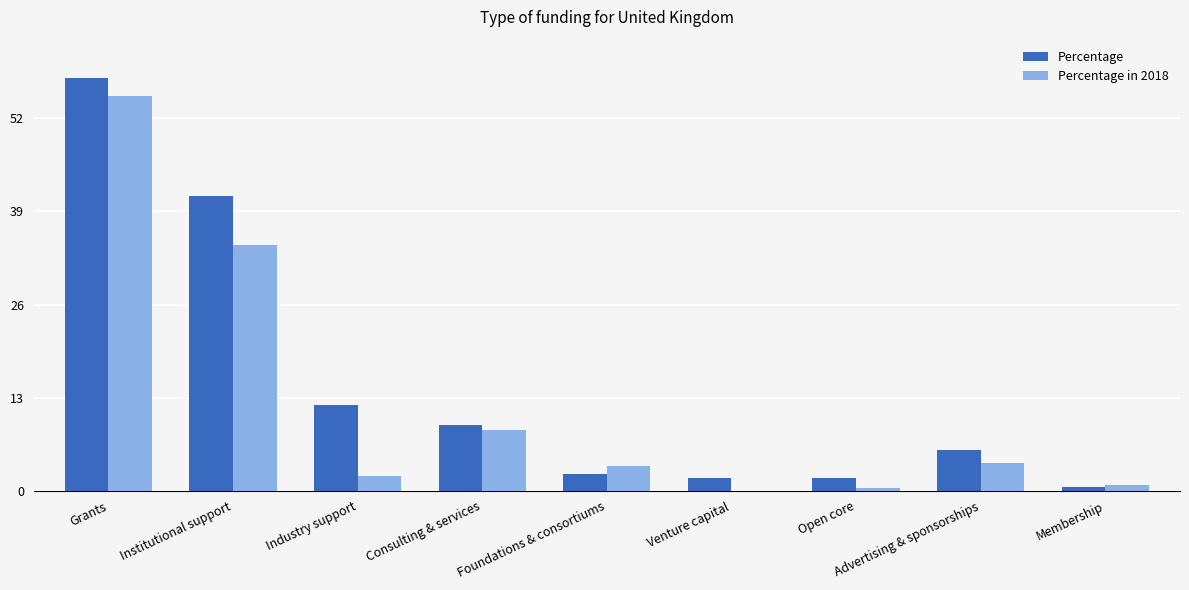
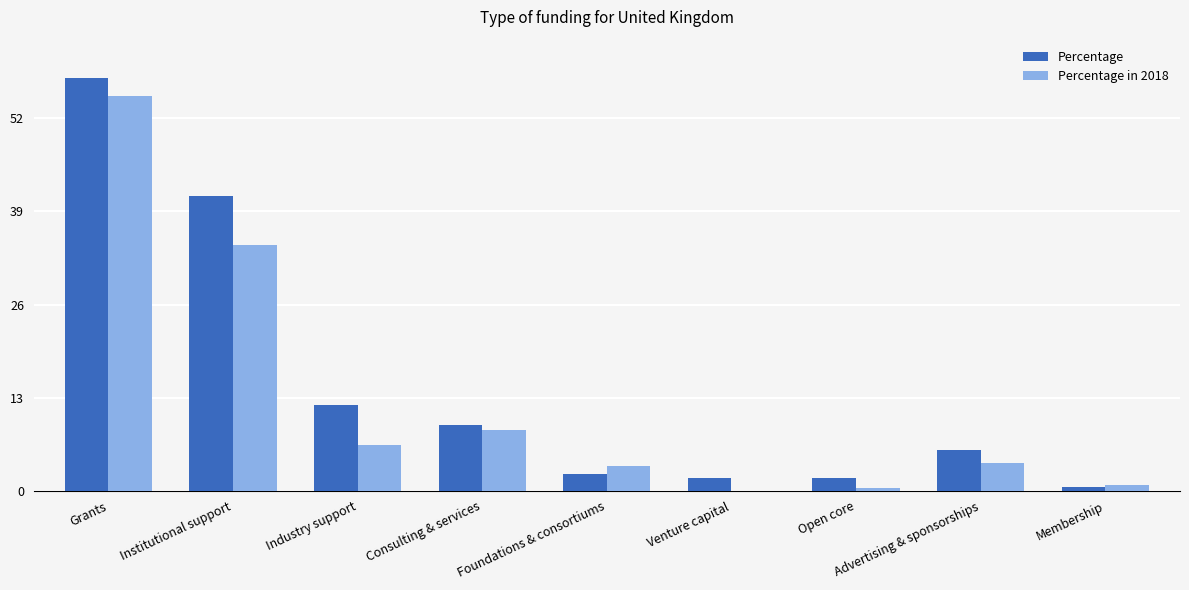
Percentage in 2018, Industry support: 2 -> 6
